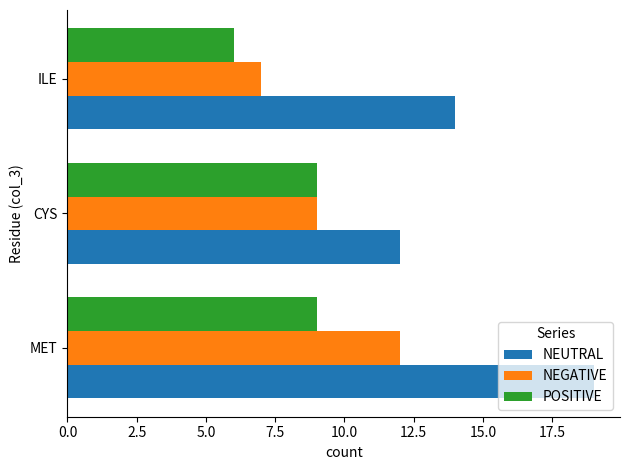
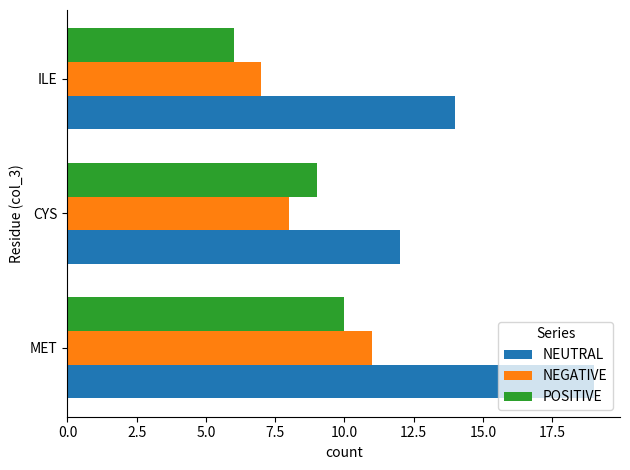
NEGATIVE, CYS: 9 -> 8
POSITIVE, MET: 9 -> 10
NEGATIVE, MET: 12 -> 11
